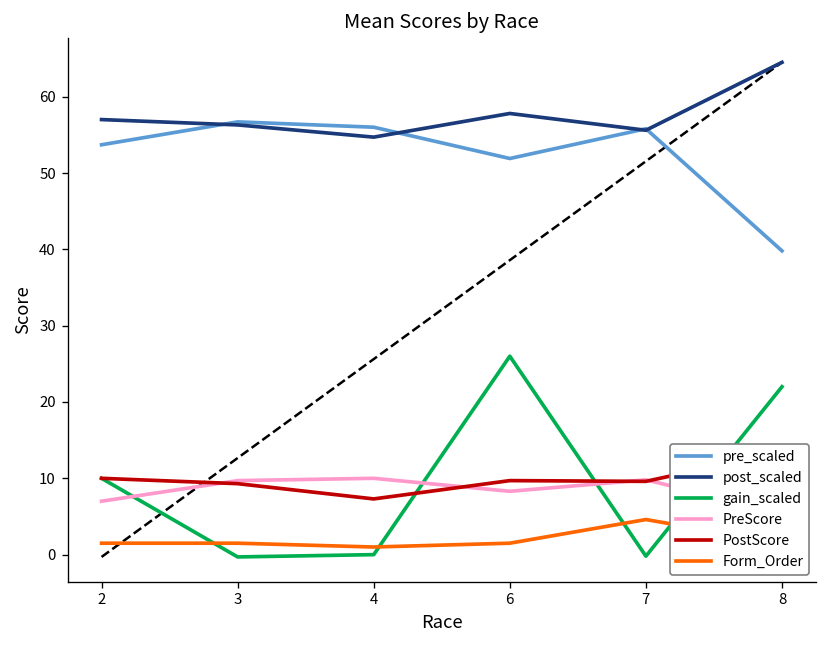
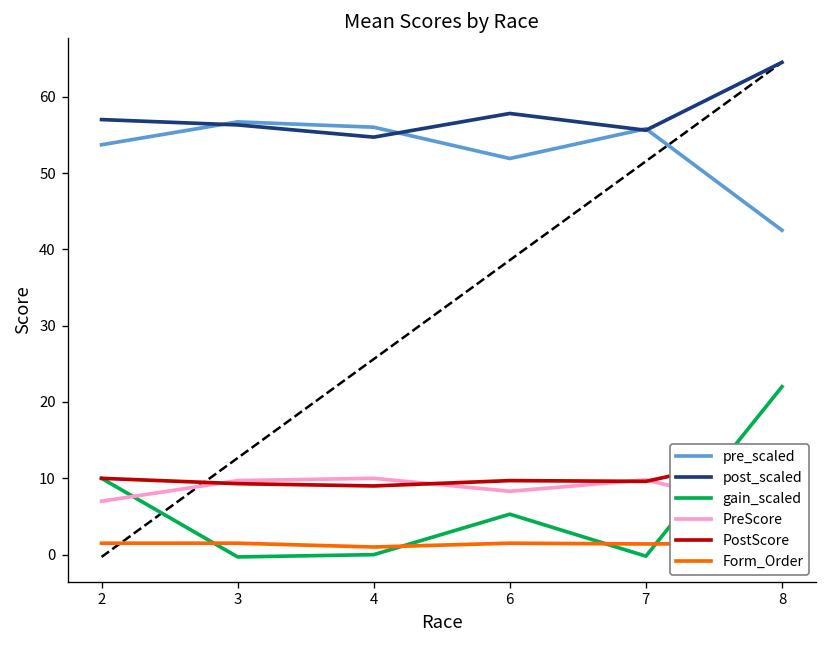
PostScore, 4: 7 -> 9
gain_scaled, 6: 26 -> 5
Form_Order, 7: 5 -> 1
pre_scaled, 8: 40 -> 43
